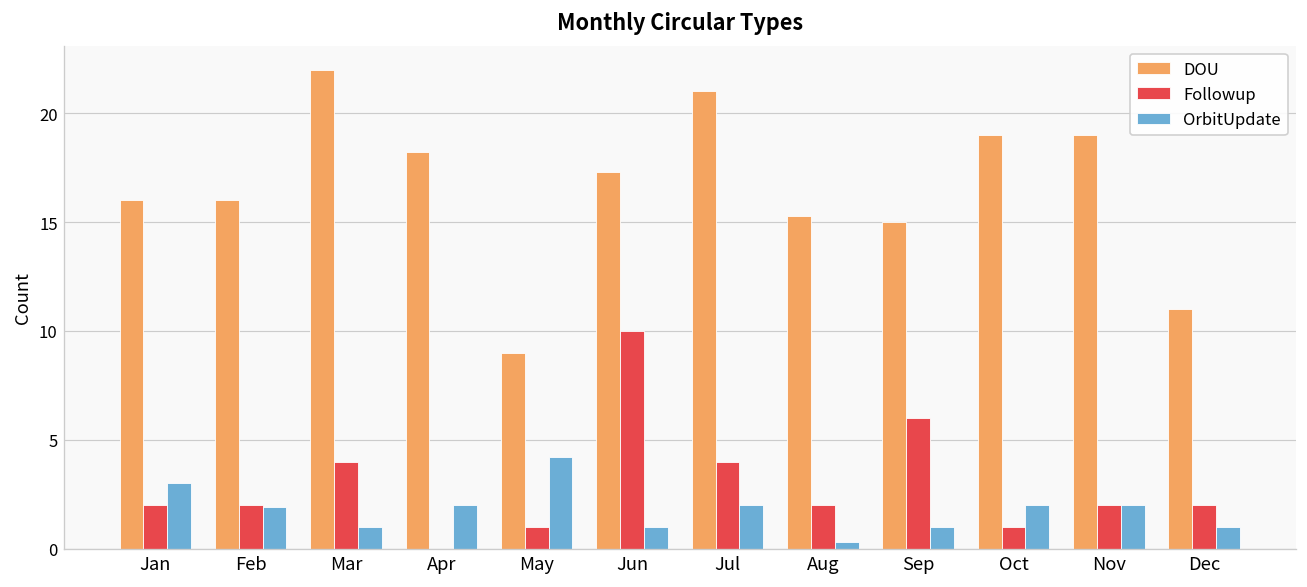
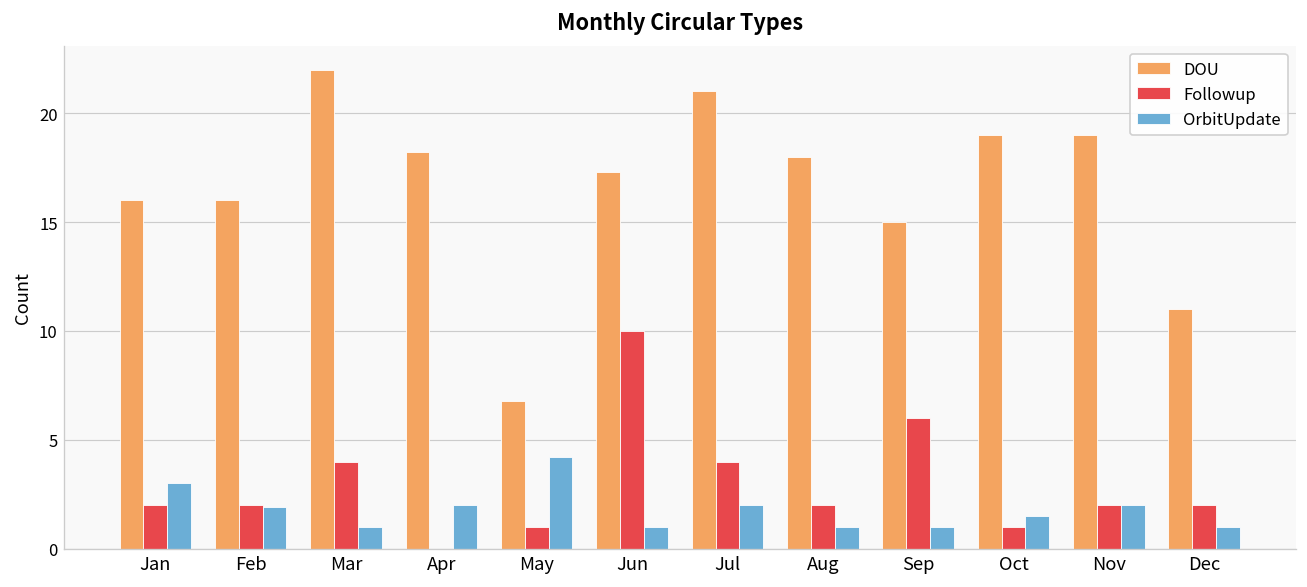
DOU, May: 9.0 -> 6.8
DOU, Aug: 15.3 -> 18.0
OrbitUpdate, Aug: 0.3 -> 1.0
OrbitUpdate, Oct: 2.0 -> 1.5
